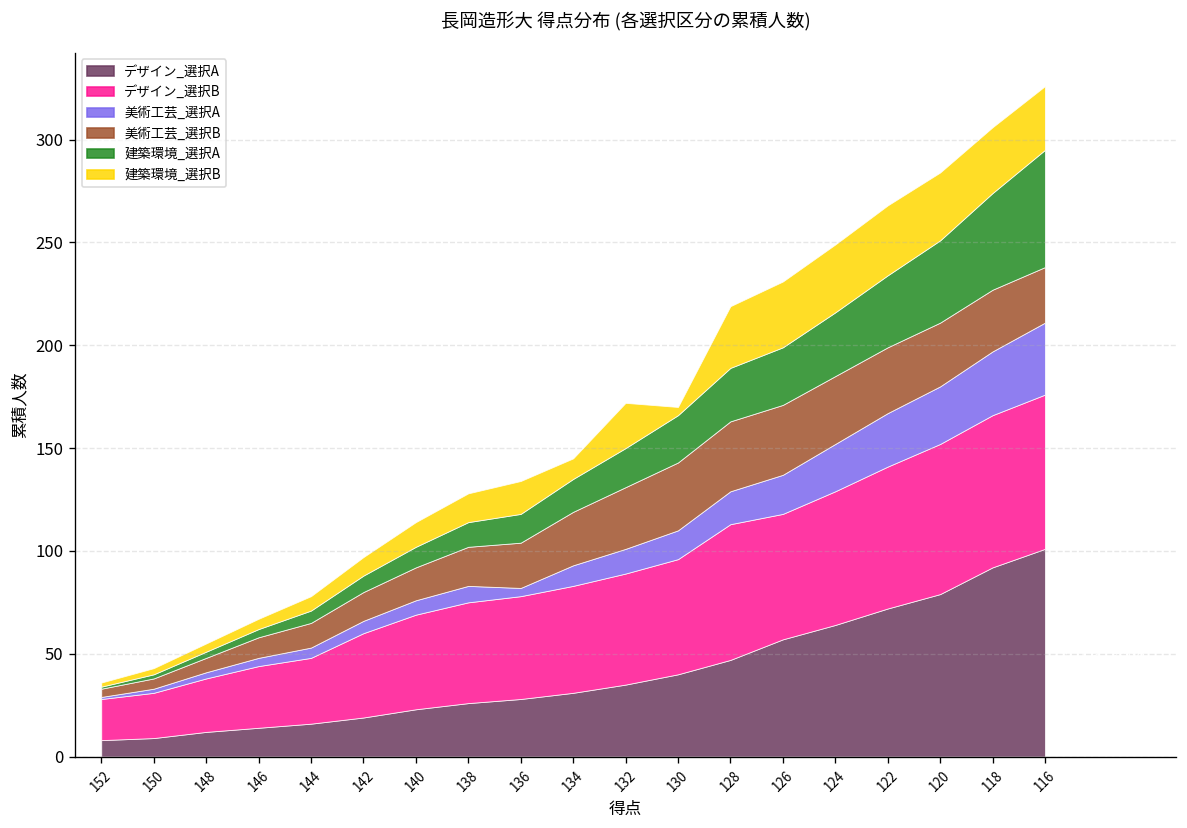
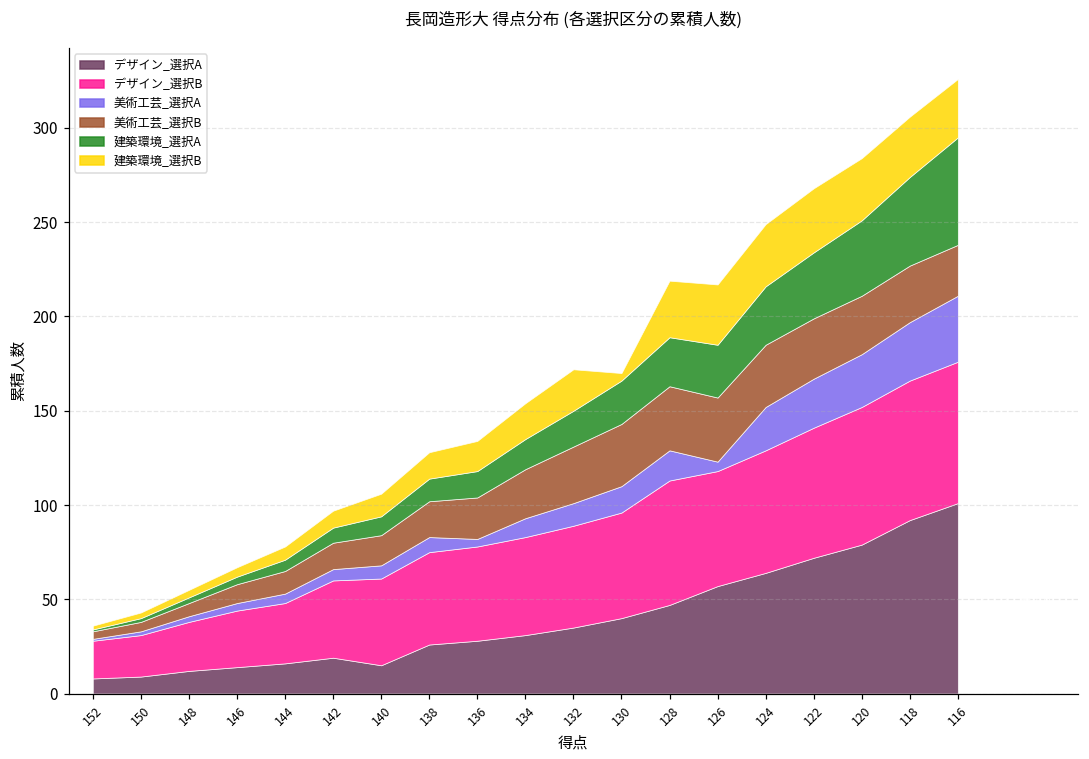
デザイン_選択A, 140: 23 -> 15
建築環境_選択B, 134: 10 -> 19
美術工芸_選択A, 126: 19 -> 5
